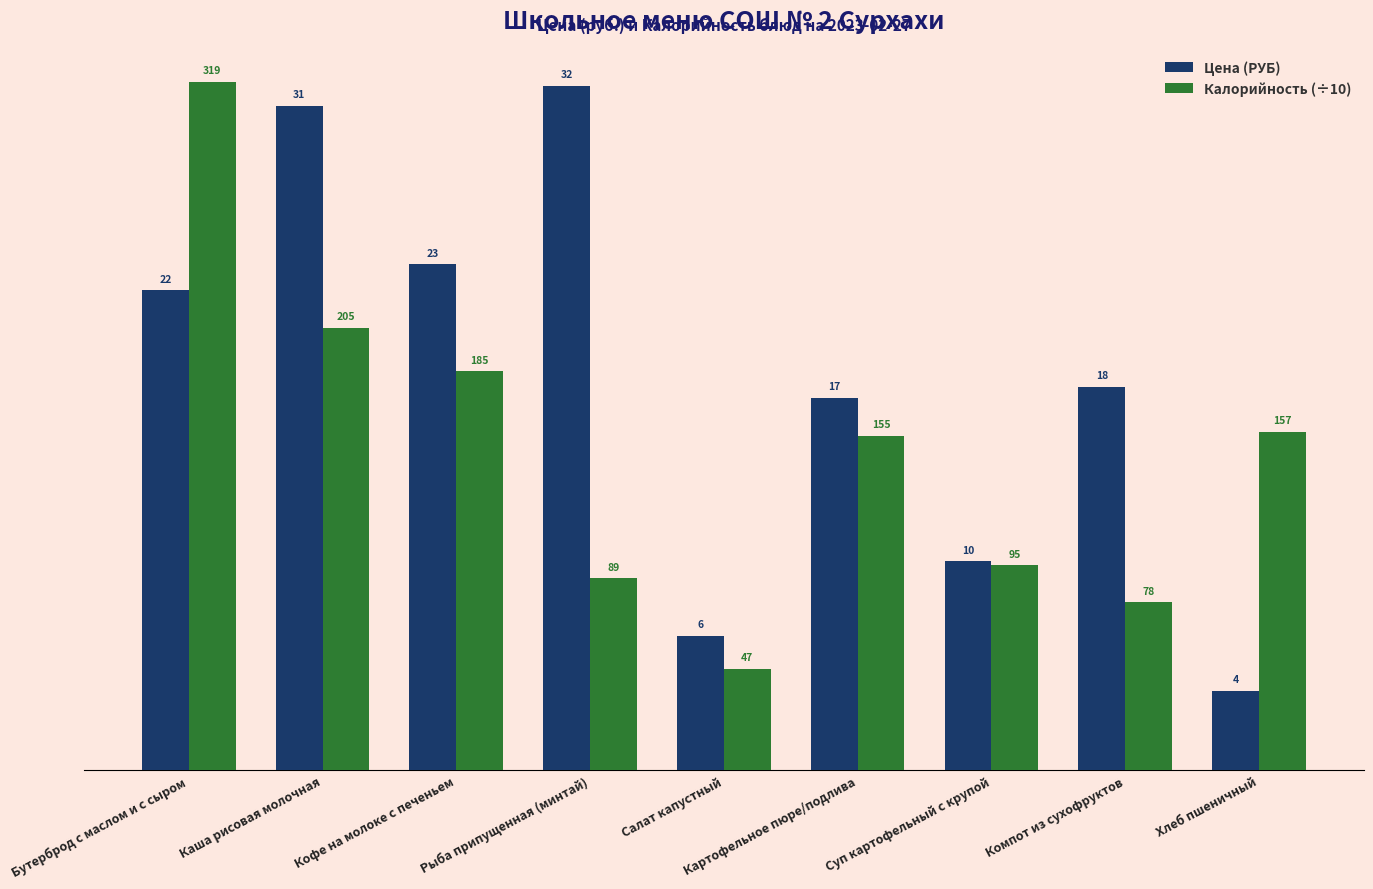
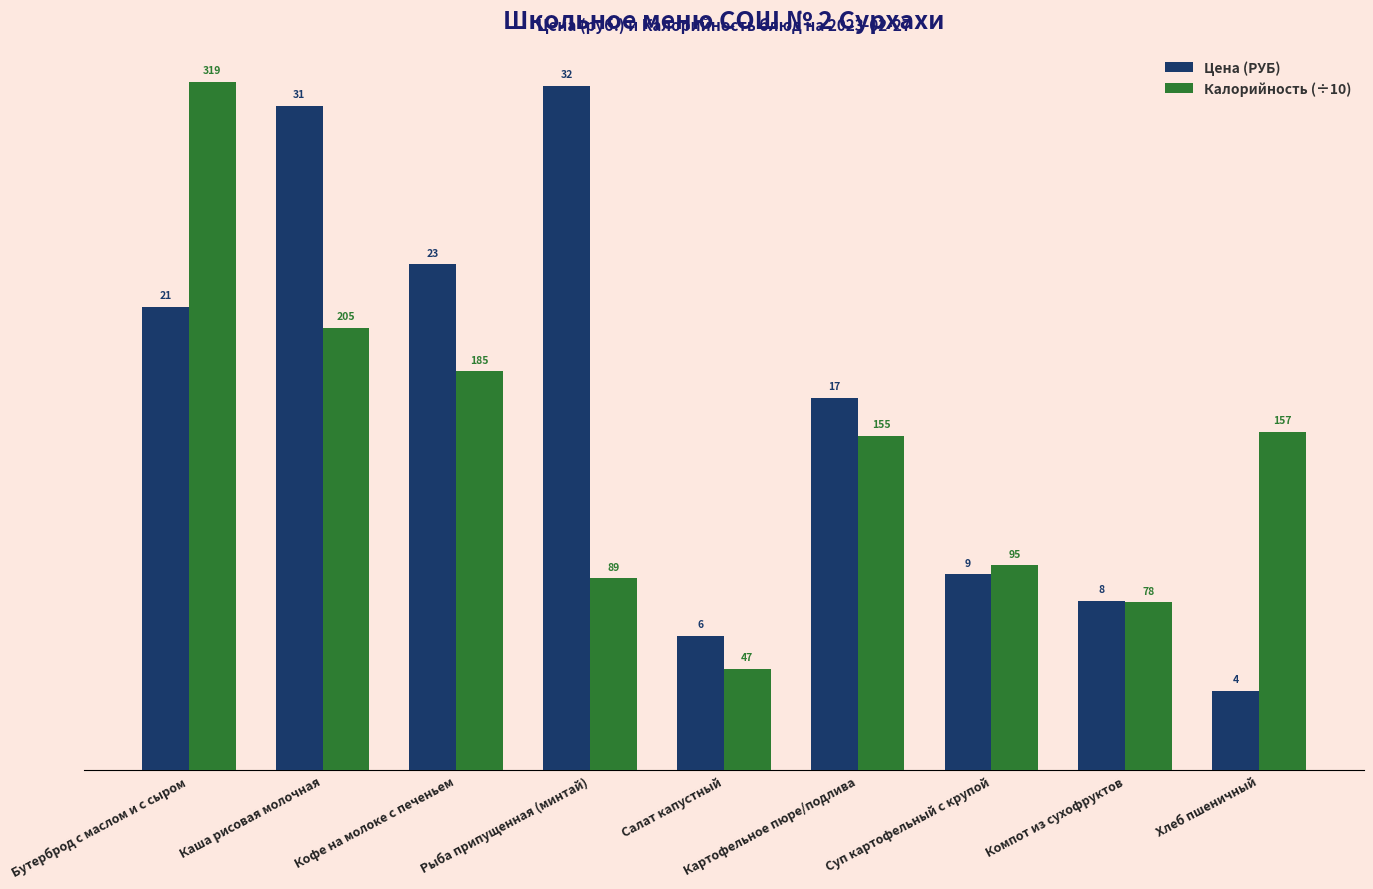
Цена (РУБ), Бутерброд с маслом и с сыром: 22 -> 21
Цена (РУБ), Суп картофельный с крупой: 10 -> 9
Цена (РУБ), Компот из сухофруктов: 18 -> 8
